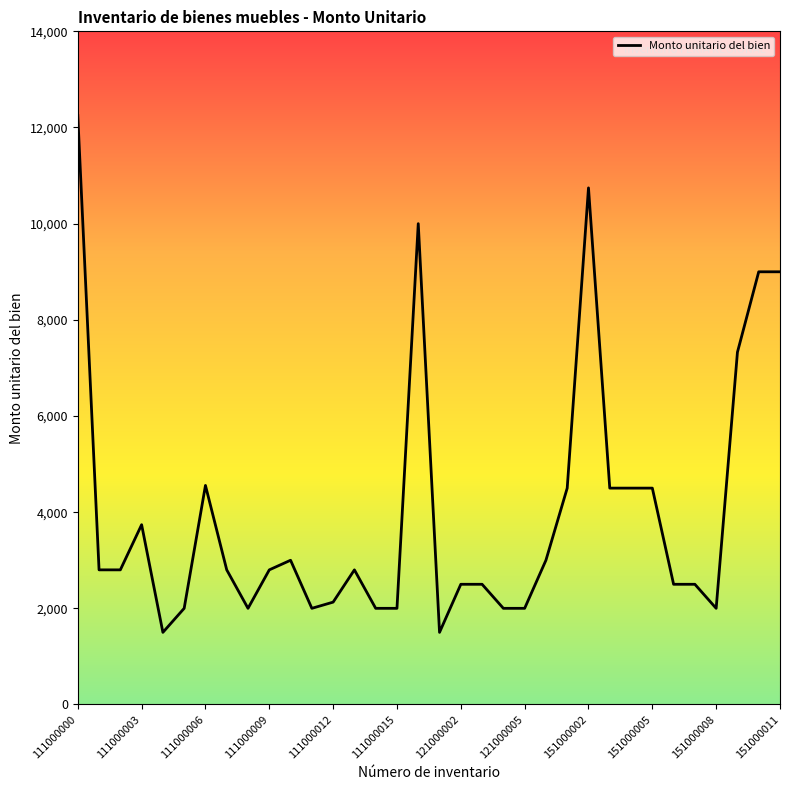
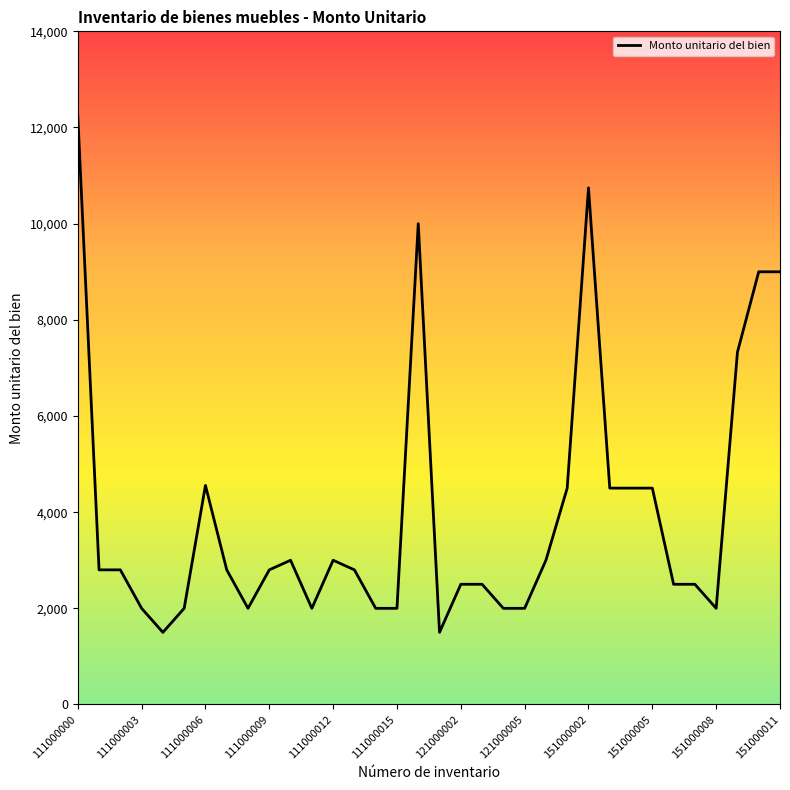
111000003: 3,700 -> 2,000
111000012: 2,100 -> 3,000
